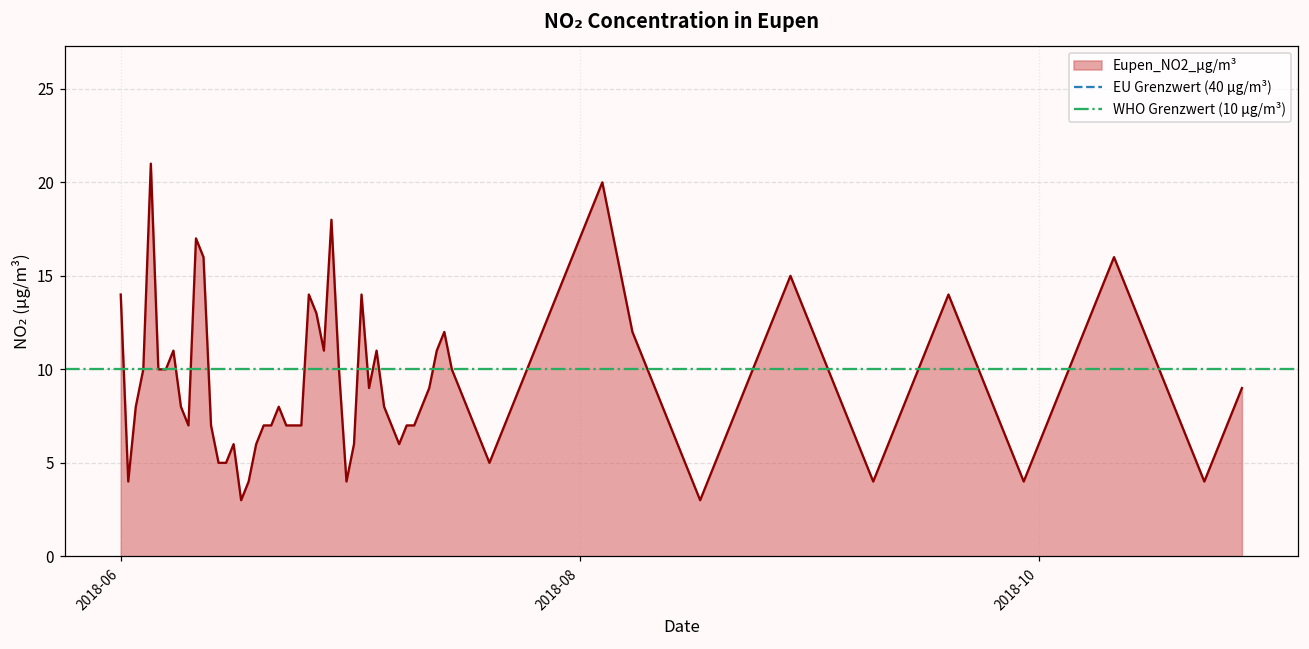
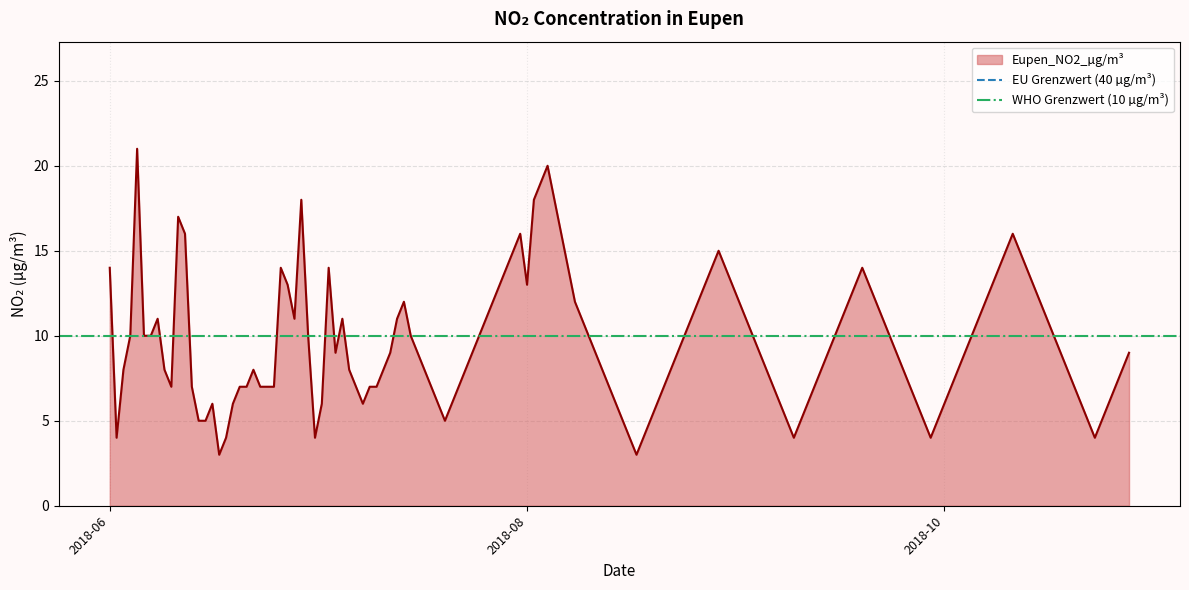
2018-08: 17 -> 13
